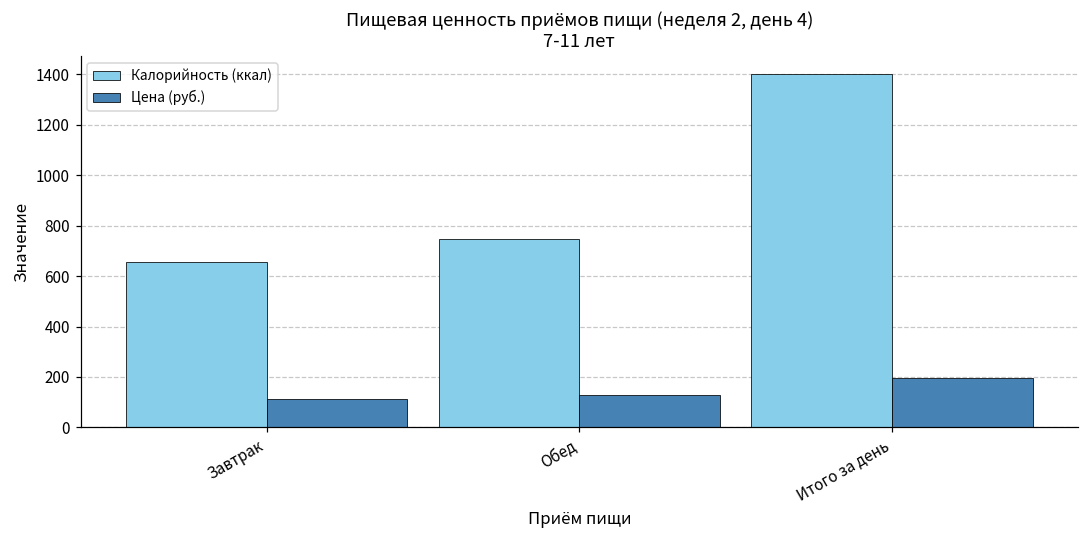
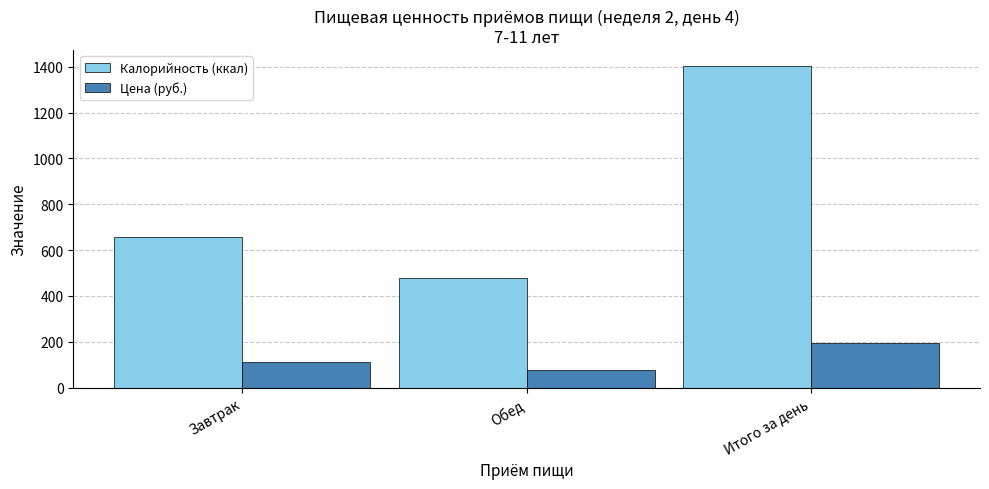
Калорийность (ккал), Обед: 750 -> 480
Цена (руб.), Обед: 130 -> 80
